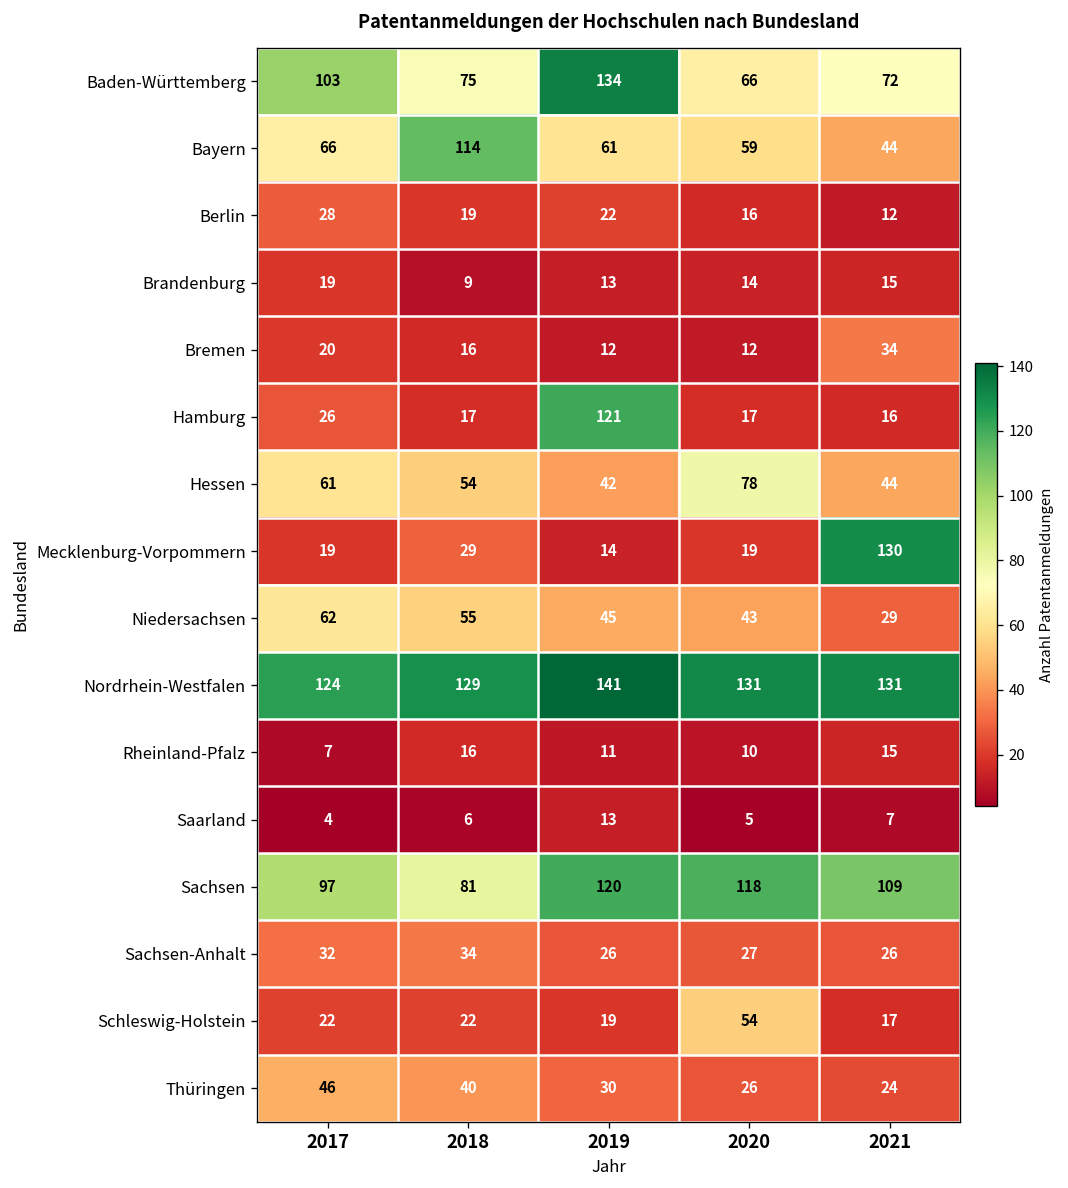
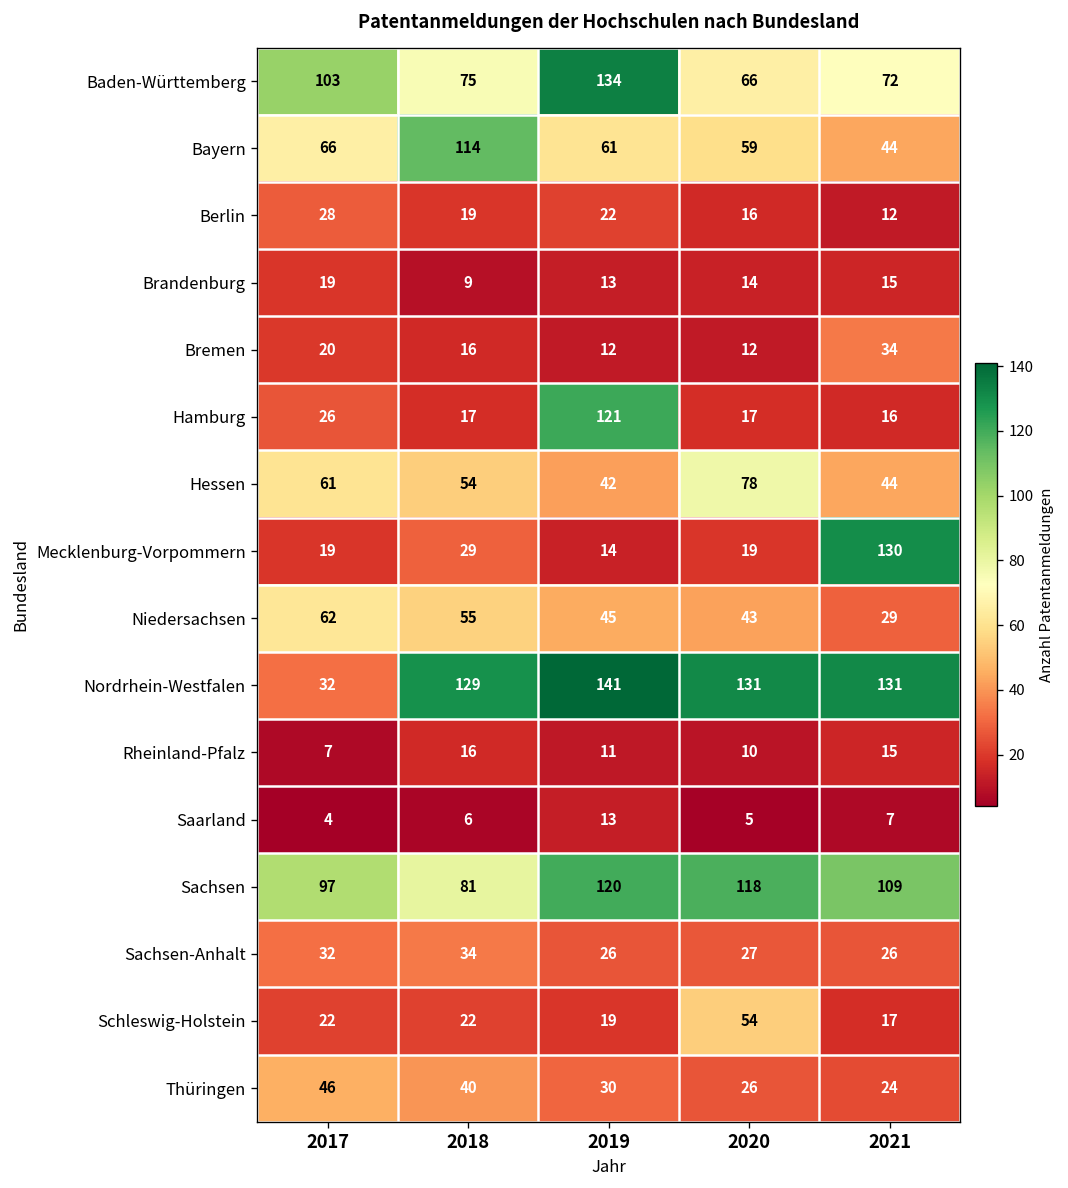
Nordrhein-Westfalen, 2017: 124 -> 32
